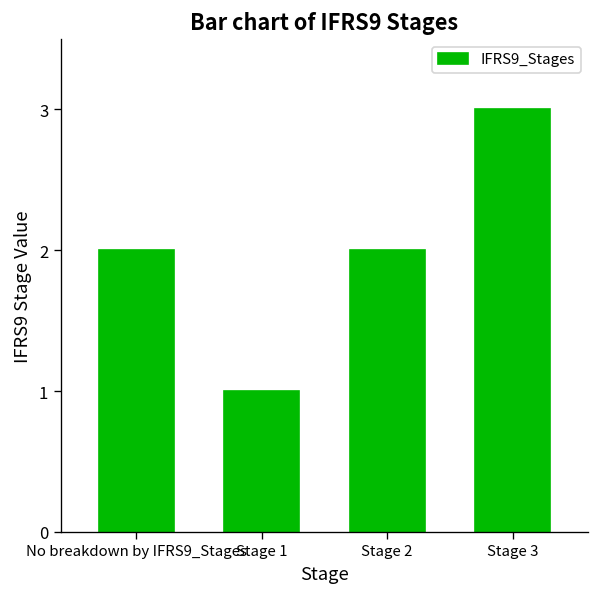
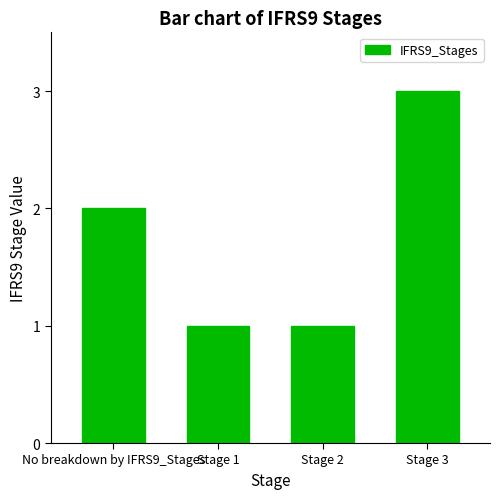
Stage 2: 2 -> 1
